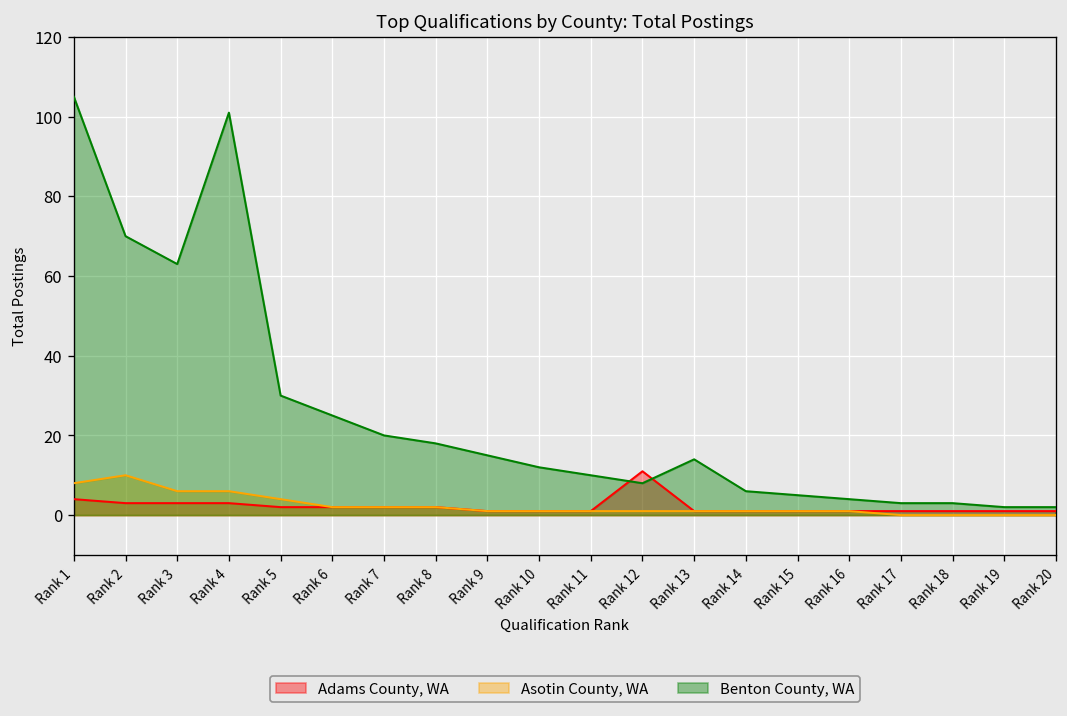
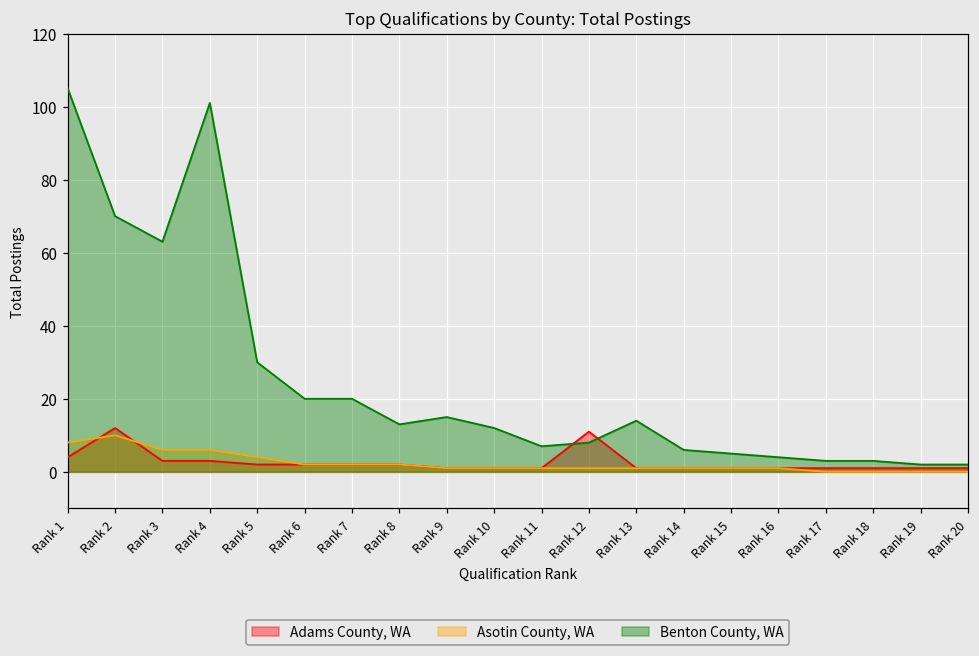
Adams County, WA, Rank 2: 3 -> 12
Benton County, WA, Rank 6: 25 -> 20
Benton County, WA, Rank 8: 18 -> 13
Benton County, WA, Rank 11: 10 -> 7
